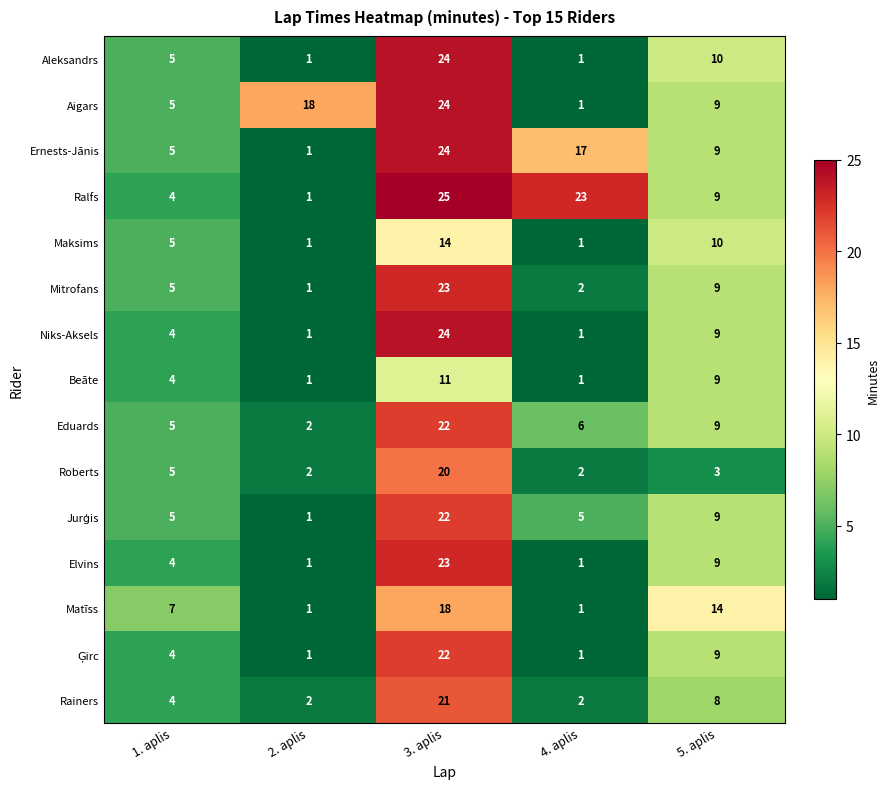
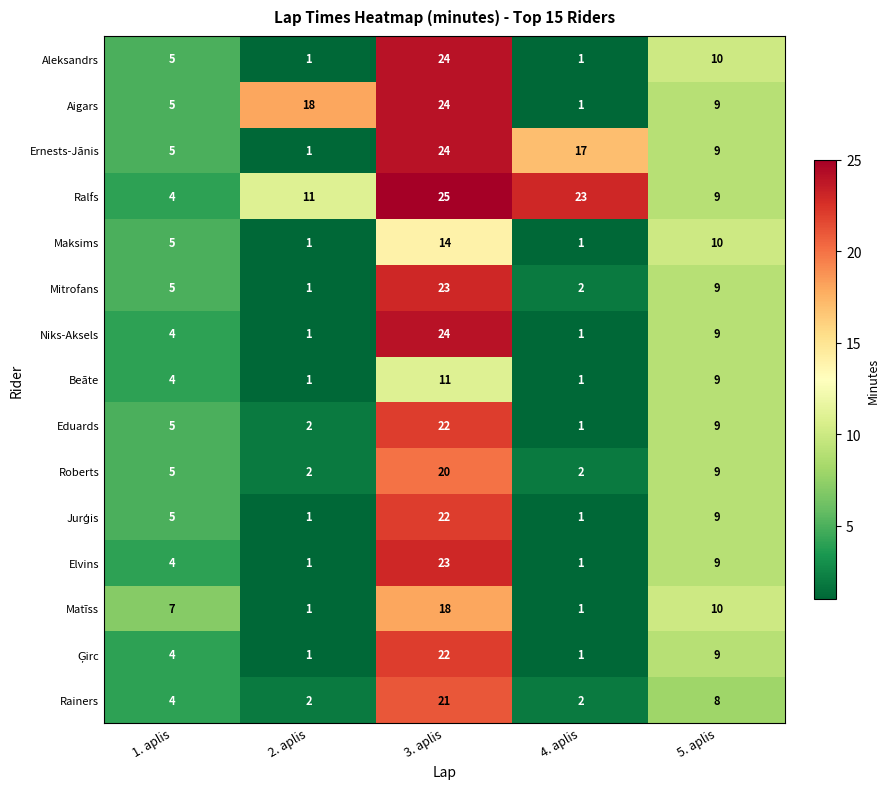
Ralfs, 2. aplis: 1 -> 11
Eduards, 4. aplis: 6 -> 1
Roberts, 5. aplis: 3 -> 9
Jurģis, 4. aplis: 5 -> 1
Matīss, 5. aplis: 14 -> 10
